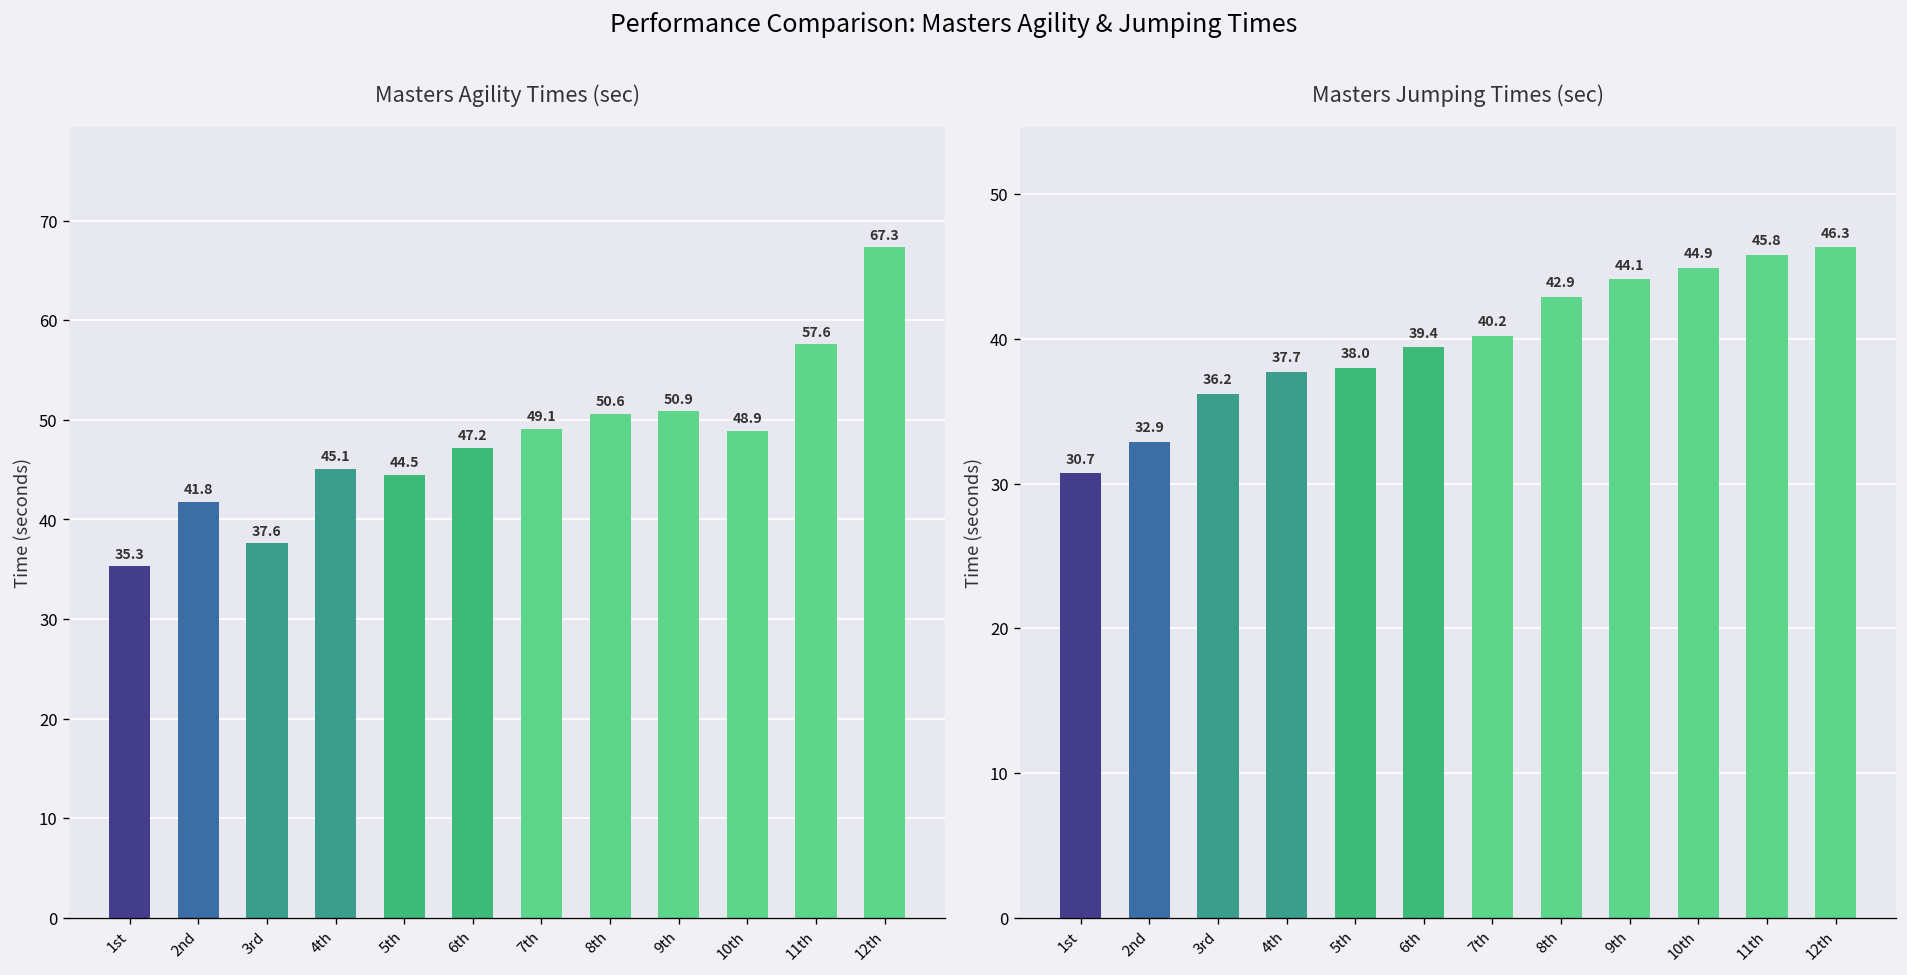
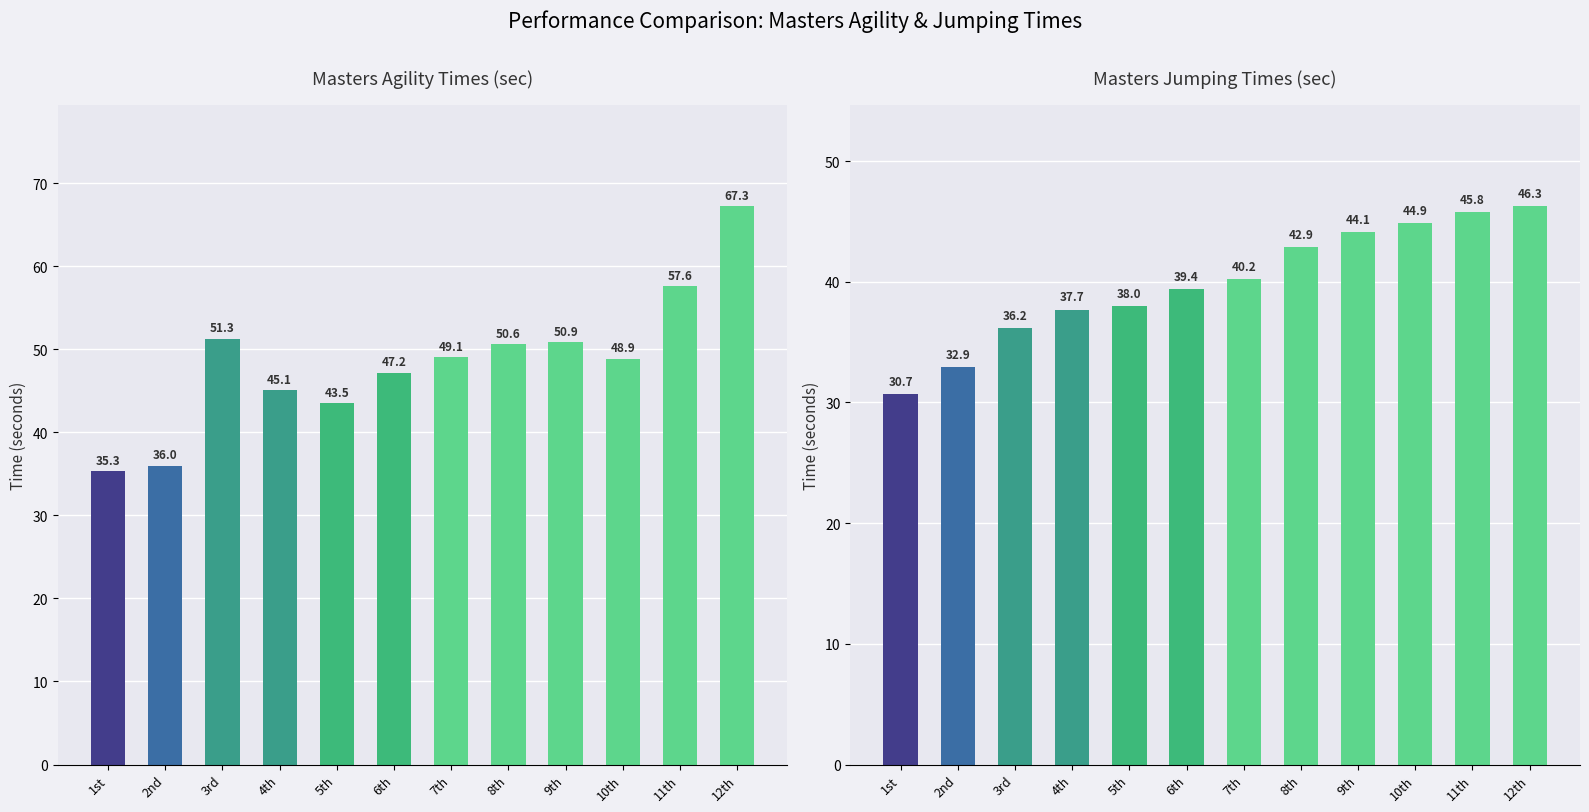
Masters Agility Times (sec), 2nd: 41.8 -> 36.0
Masters Agility Times (sec), 3rd: 37.6 -> 51.3
Masters Agility Times (sec), 5th: 44.5 -> 43.5
